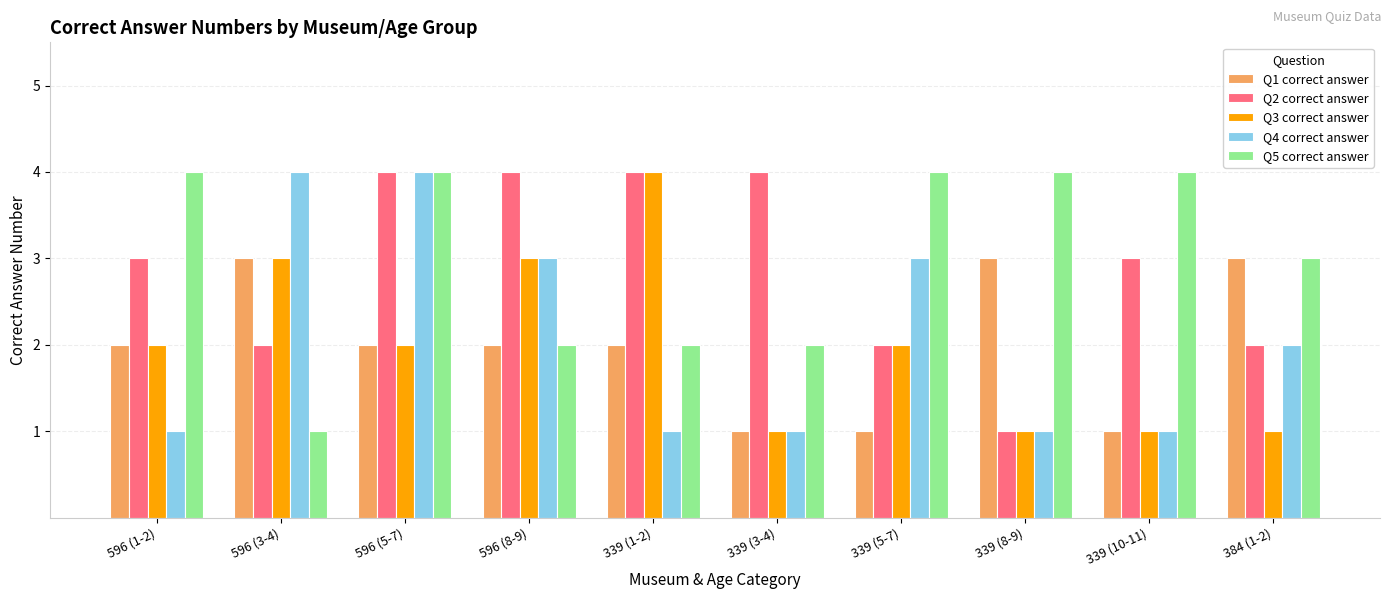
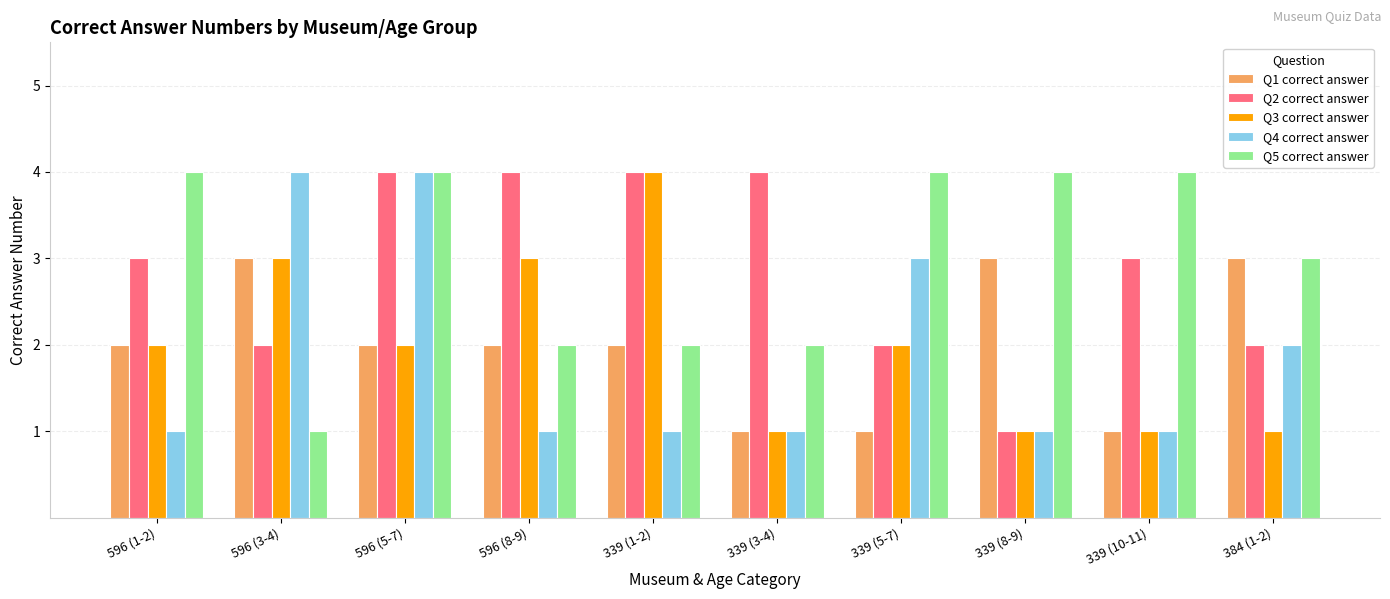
Q4 correct answer, 596 (8-9): 3 -> 1
